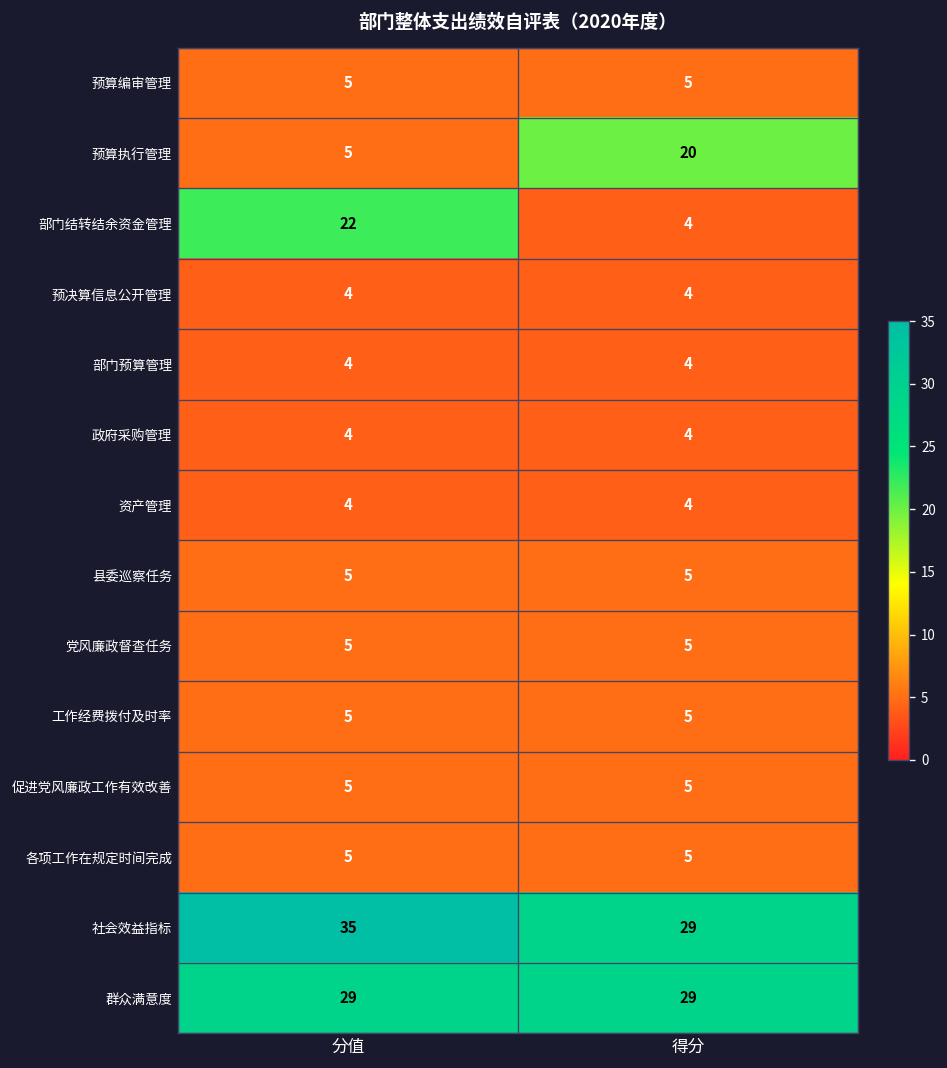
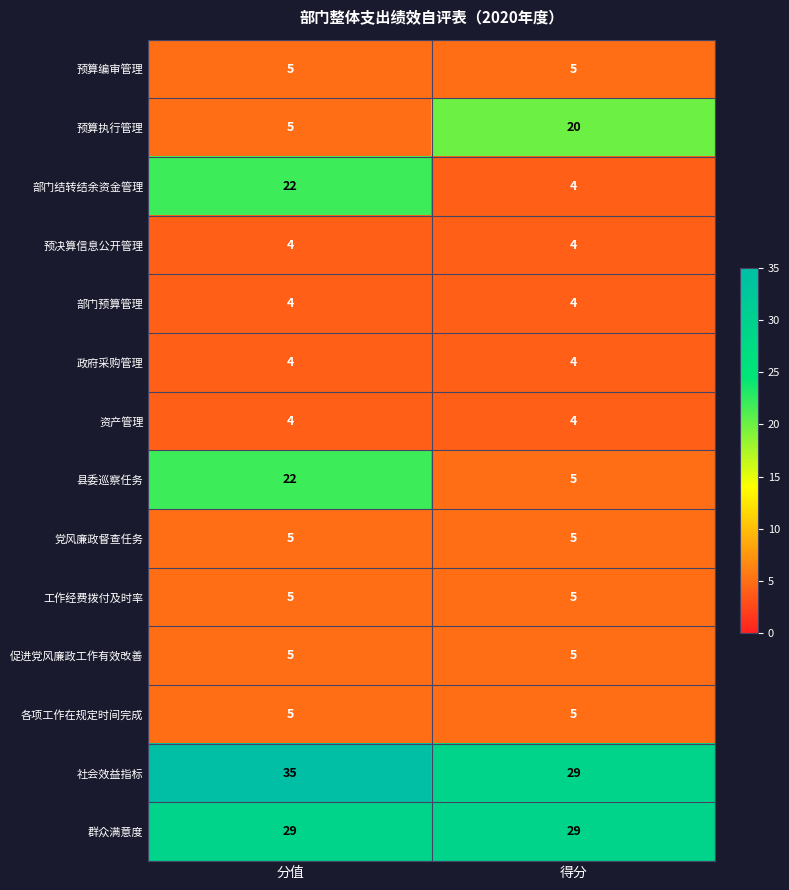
县委巡察任务, 分值: 5 -> 22
